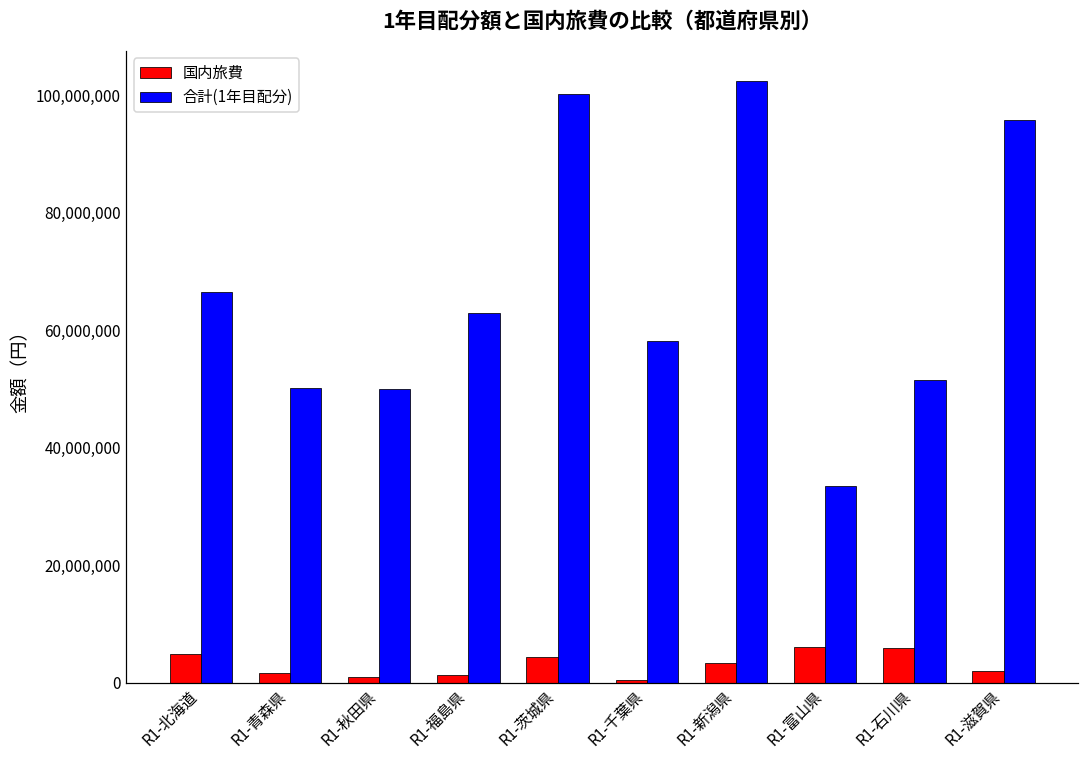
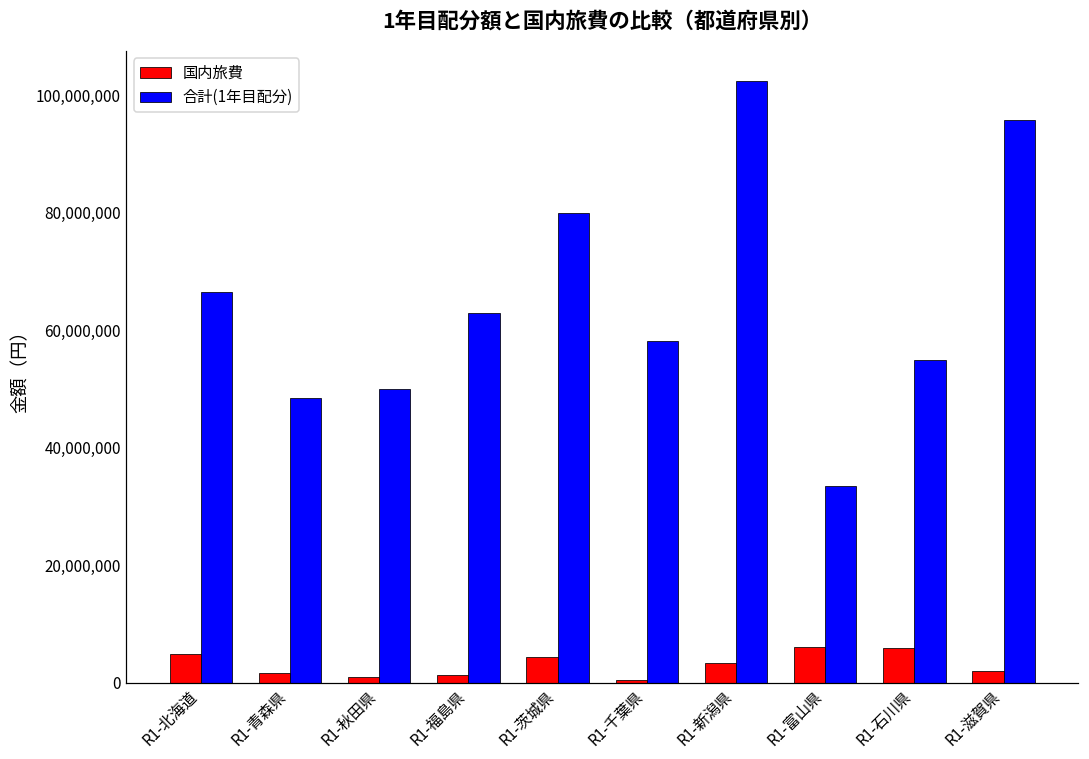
合計(1年目配分), R1-青森県: 50,000,000 -> 48,000,000
合計(1年目配分), R1-茨城県: 100,000,000 -> 80,000,000
合計(1年目配分), R1-石川県: 52,000,000 -> 55,000,000
